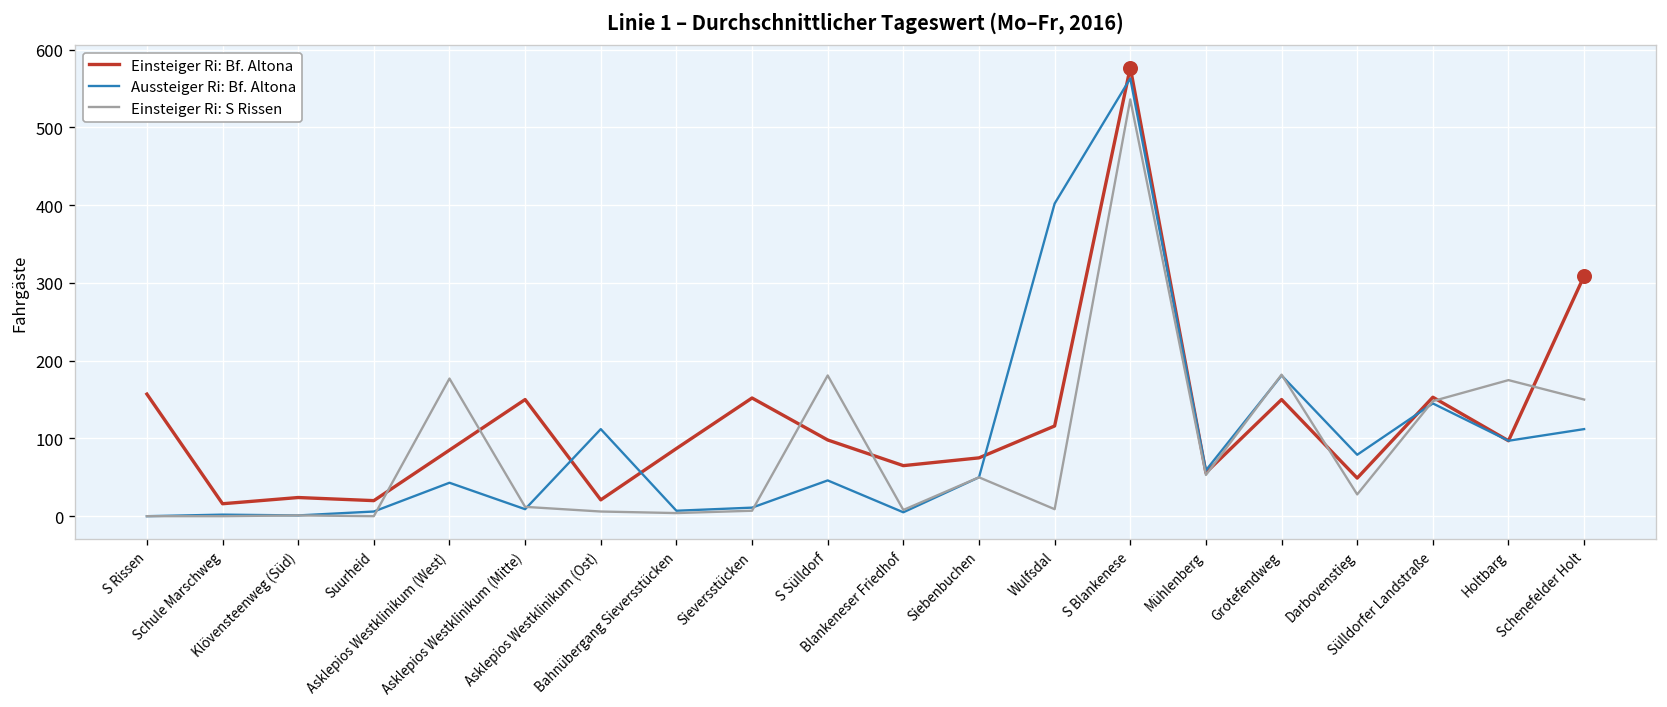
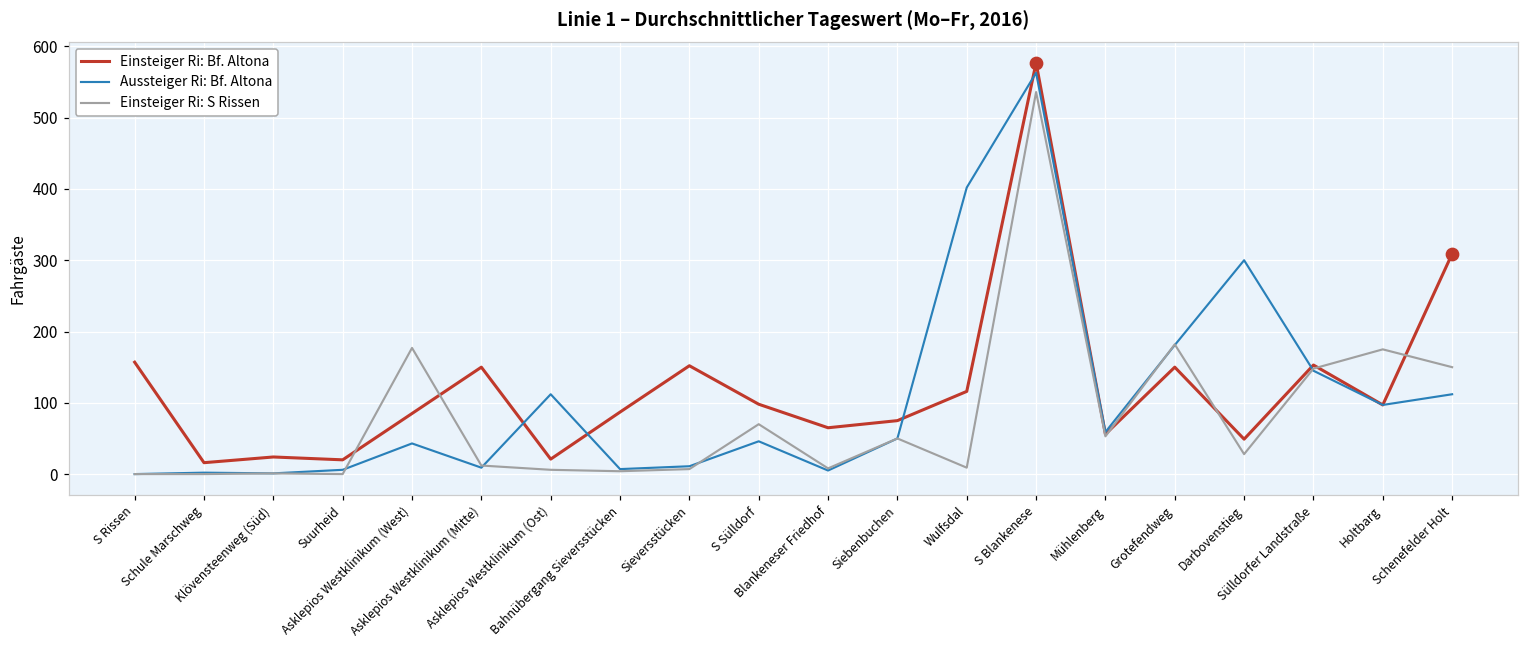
Einsteiger Ri: S Rissen, S Sülldorf: 180 -> 70
Aussteiger Ri: Bf. Altona, Darbovenstieg: 80 -> 300
